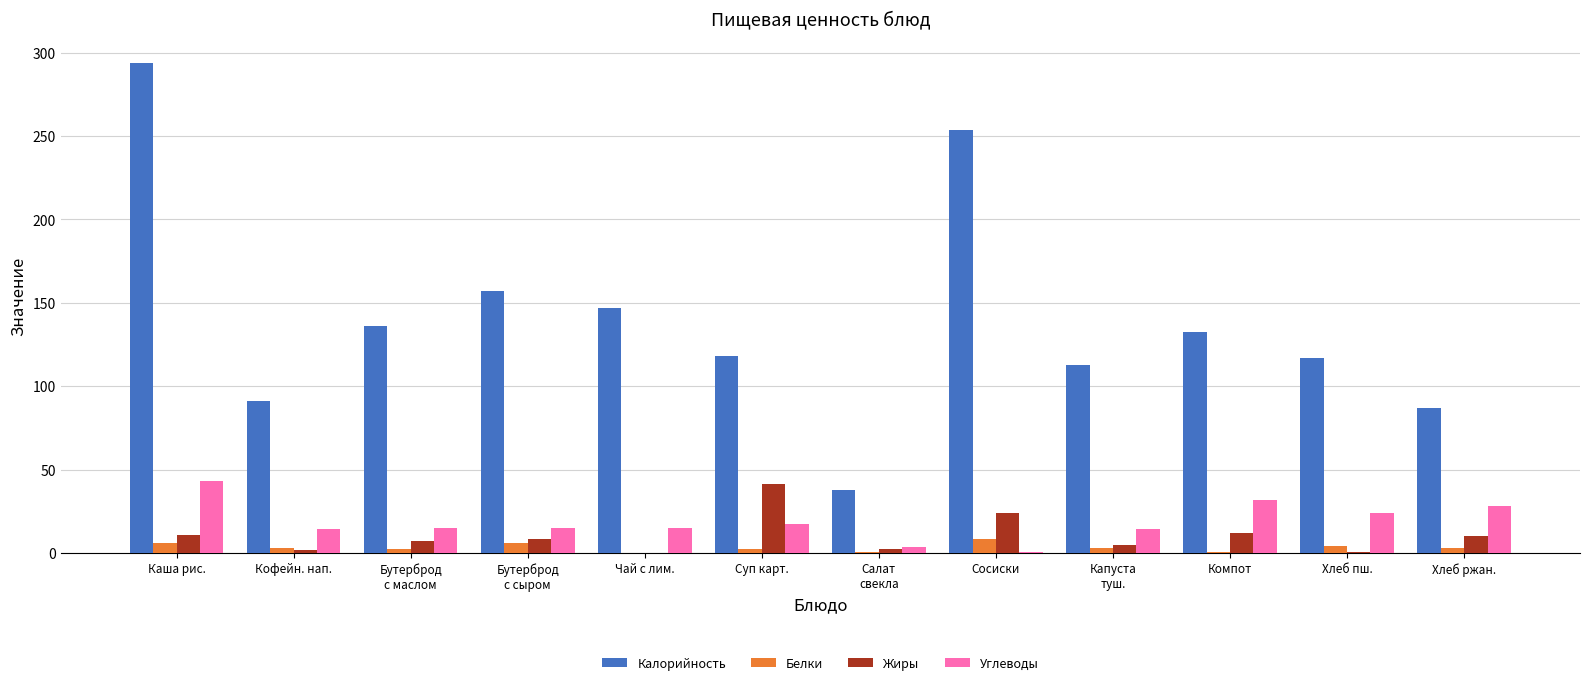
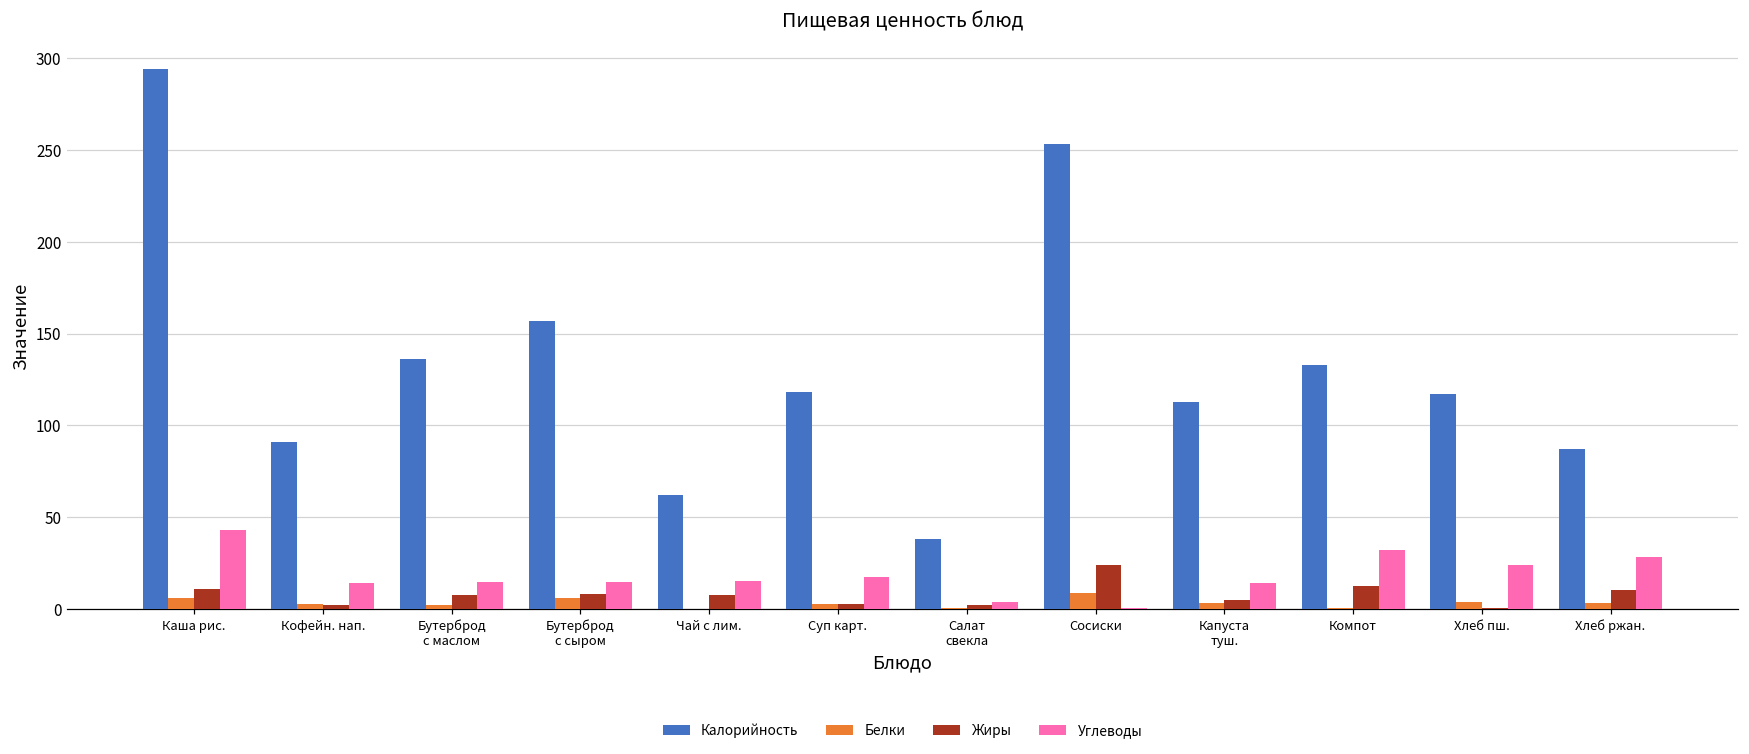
Калорийность, Чай с лим.: 147 -> 62
Жиры, Чай с лим.: 0 -> 8
Жиры, Суп карт.: 41 -> 3
